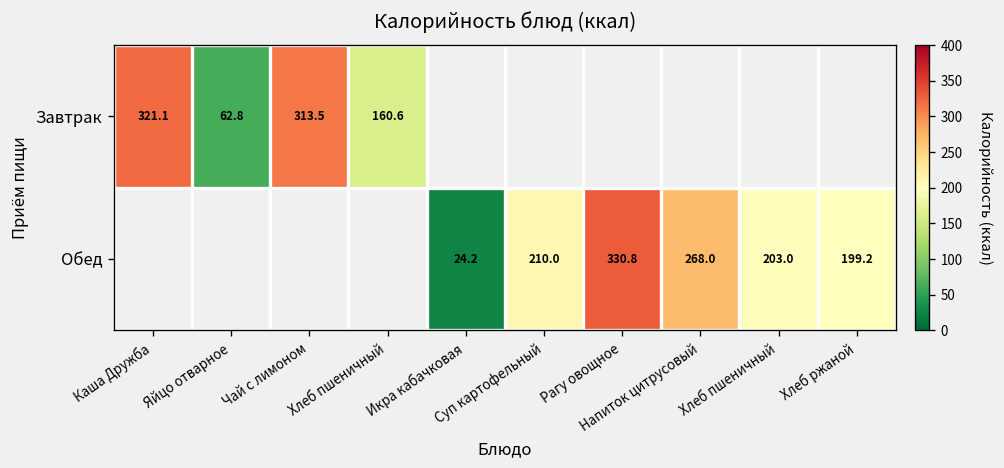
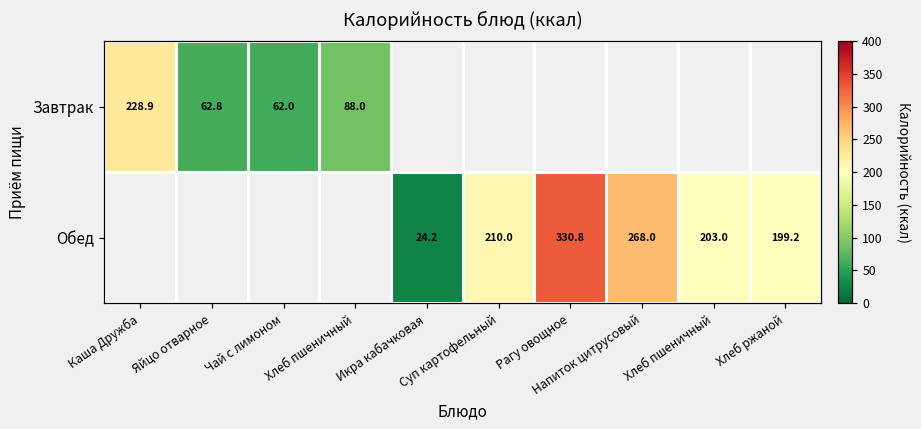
Завтрак, Каша Дружба: 321.1 -> 228.9
Завтрак, Чай с лимоном: 313.5 -> 62.0
Завтрак, Хлеб пшеничный: 160.6 -> 88.0
